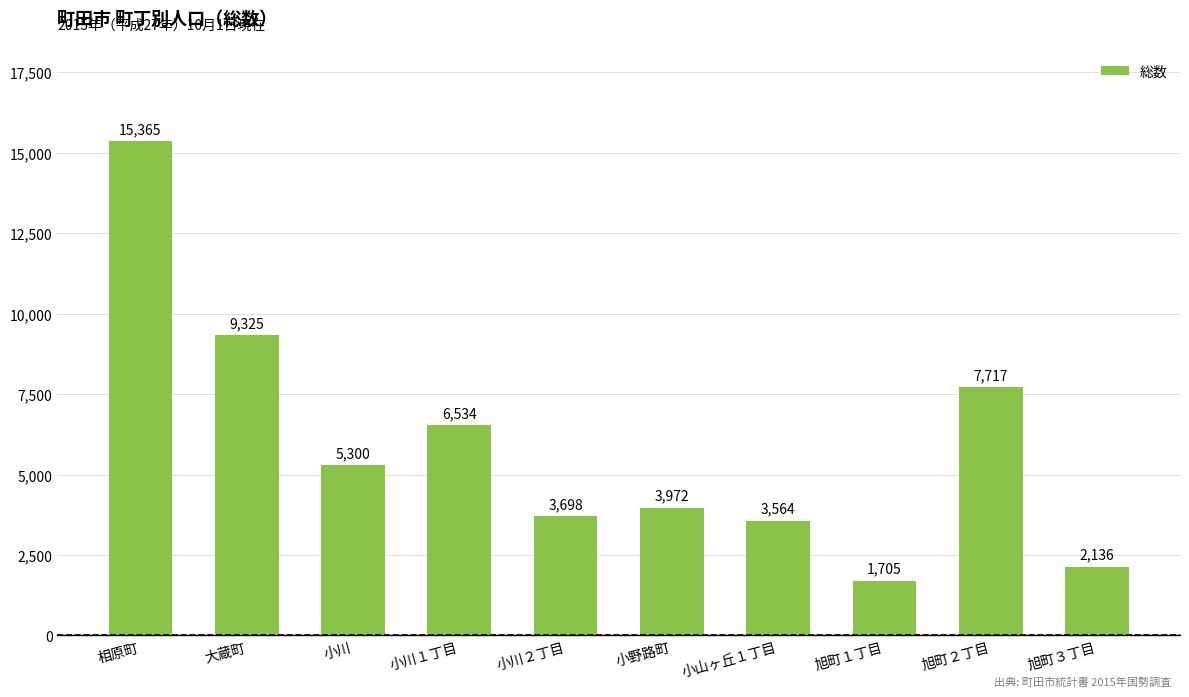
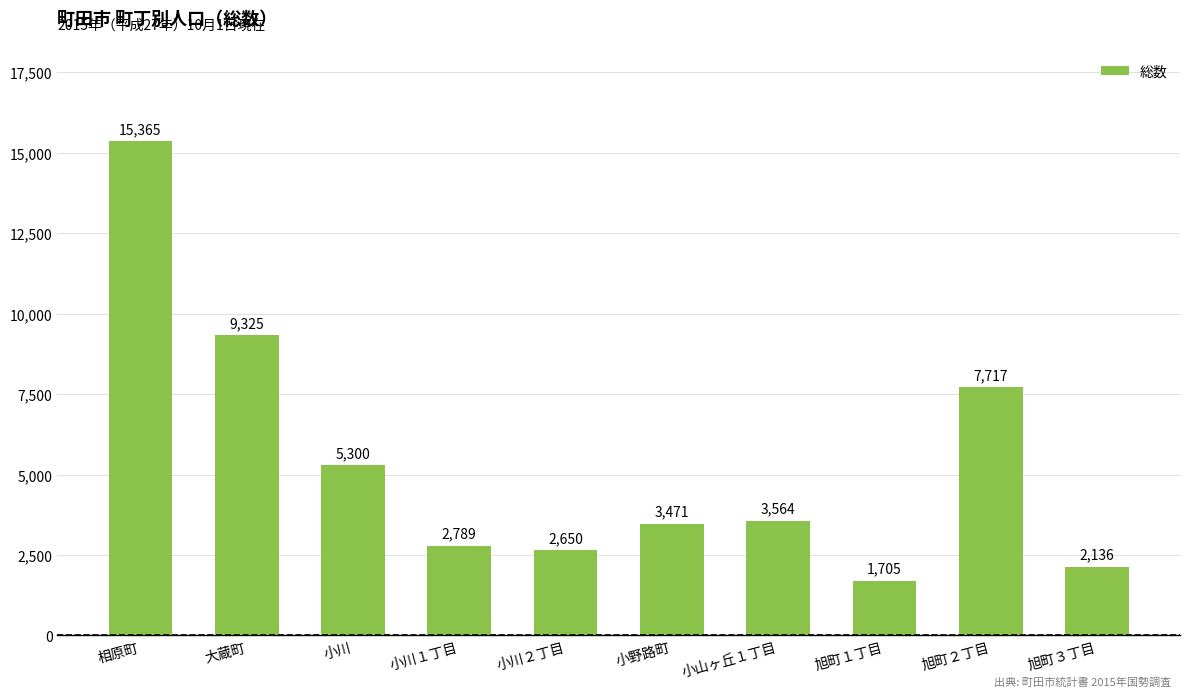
小川１丁目: 6,534 -> 2,789
小川２丁目: 3,698 -> 2,650
小野路町: 3,972 -> 3,471
